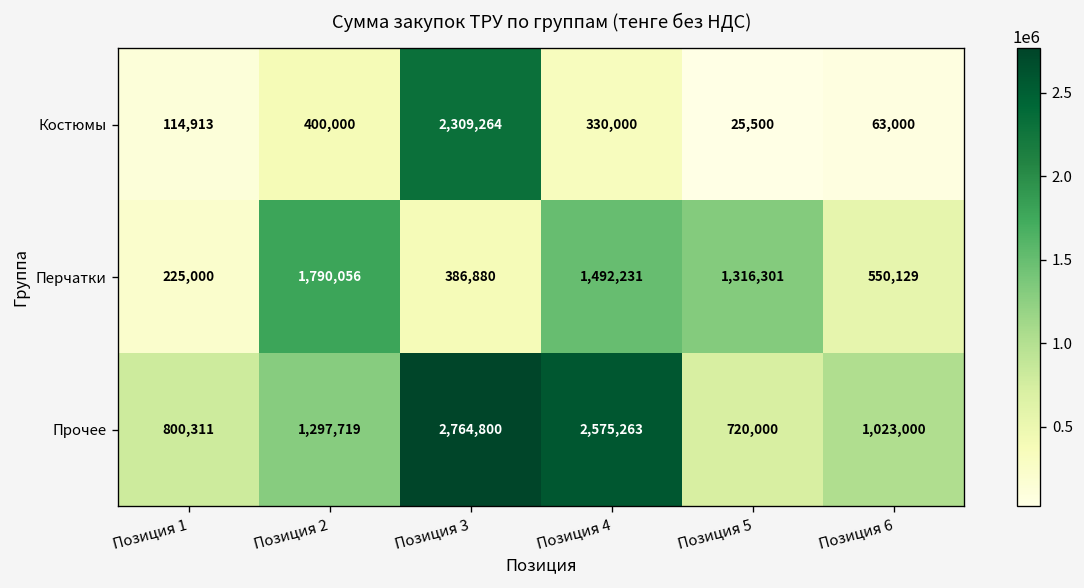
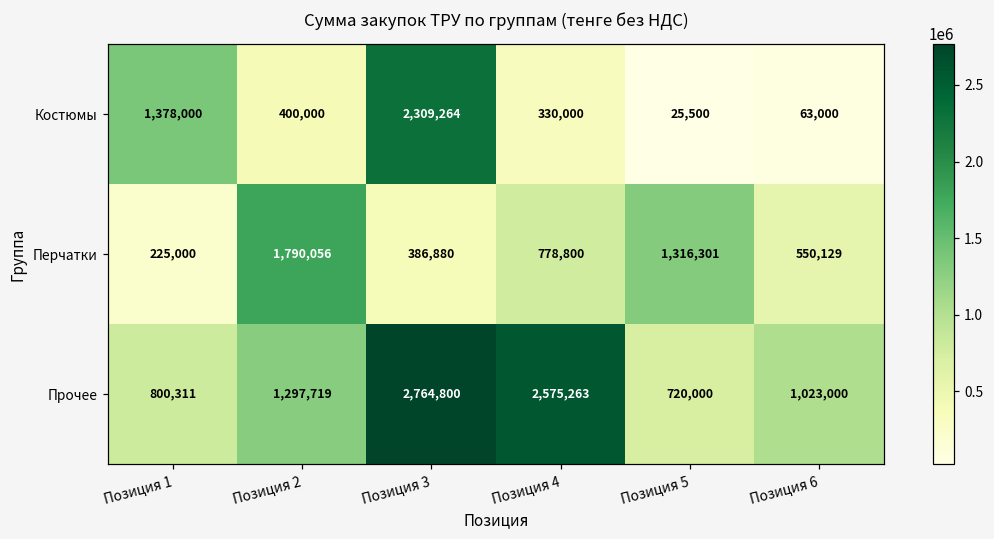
Костюмы, Позиция 1: 114,913 -> 1,378,000
Перчатки, Позиция 4: 1,492,231 -> 778,800
